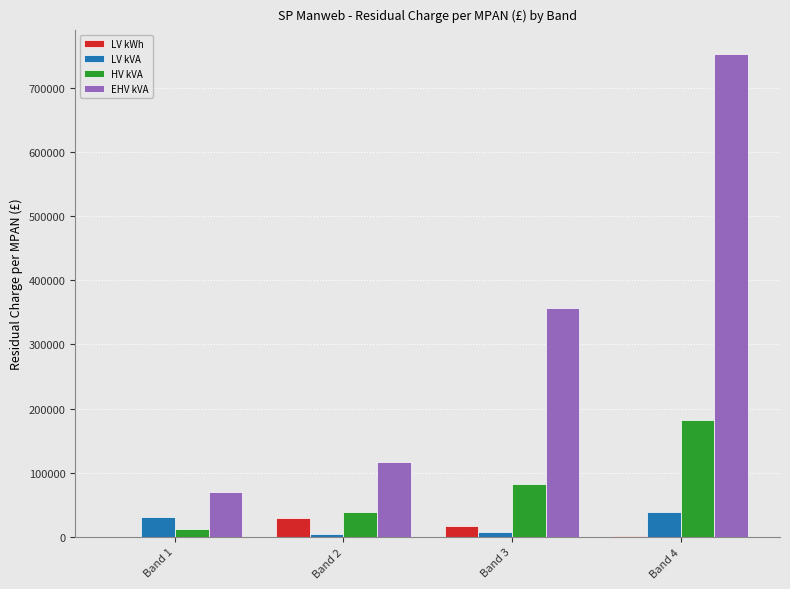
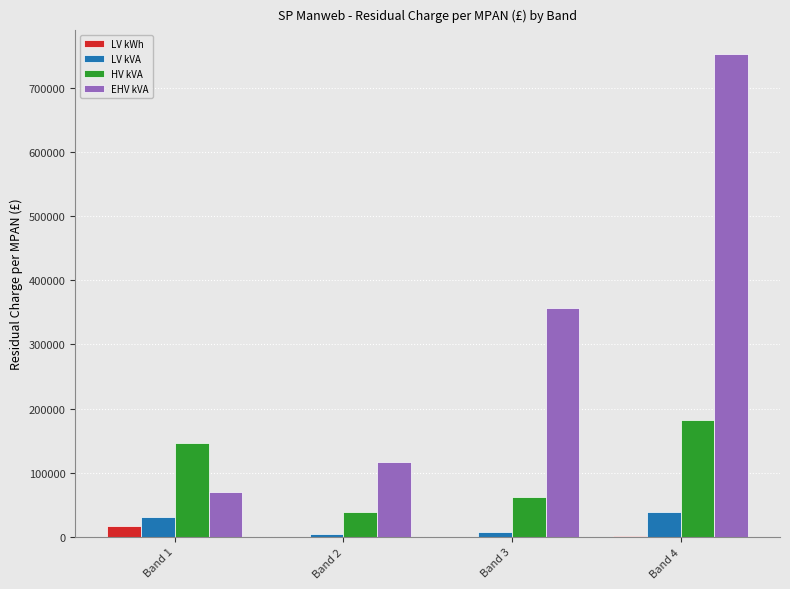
LV kWh, Band 1: 0 -> 20000
HV kVA, Band 1: 10000 -> 150000
LV kWh, Band 2: 30000 -> 0
LV kWh, Band 3: 20000 -> 0
HV kVA, Band 3: 80000 -> 60000
